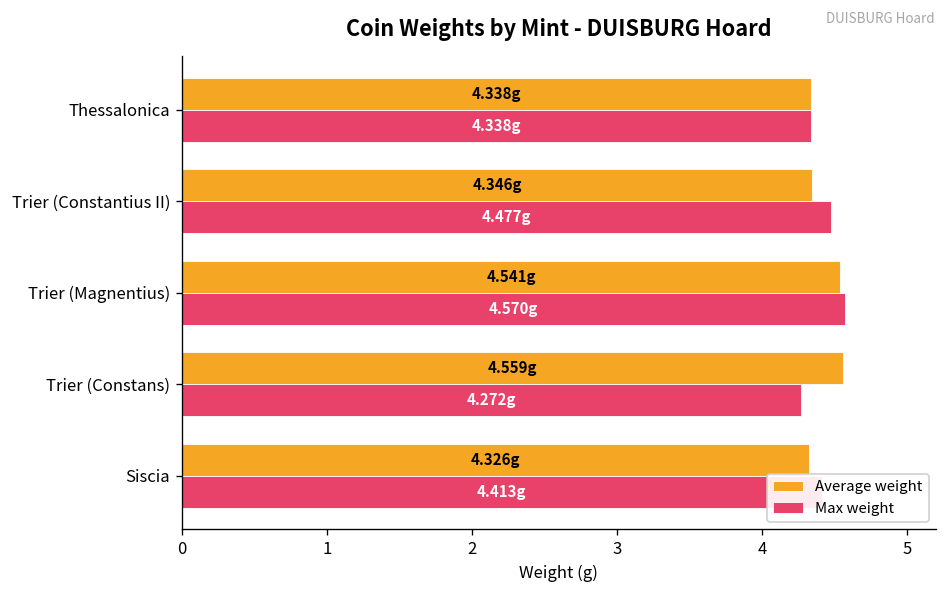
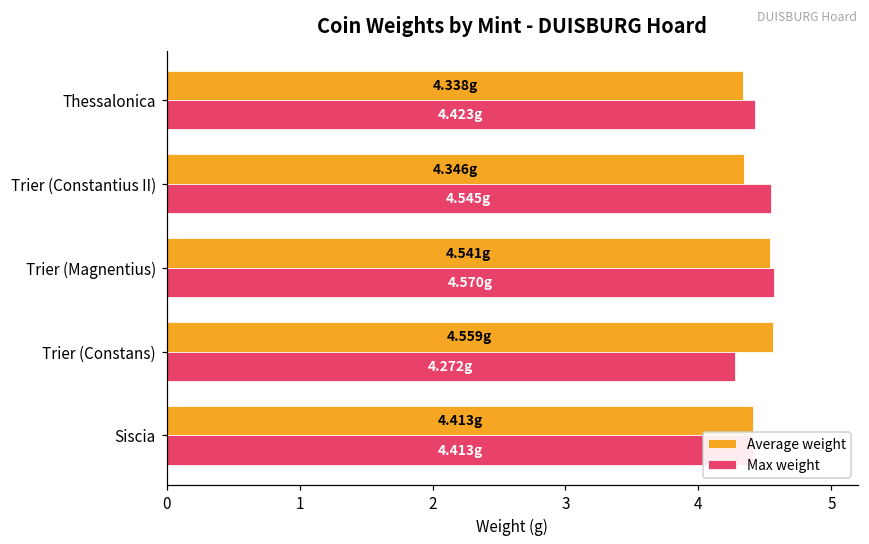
Max weight, Thessalonica: 4.338g -> 4.423g
Max weight, Trier (Constantius II): 4.477g -> 4.545g
Average weight, Siscia: 4.326g -> 4.413g
